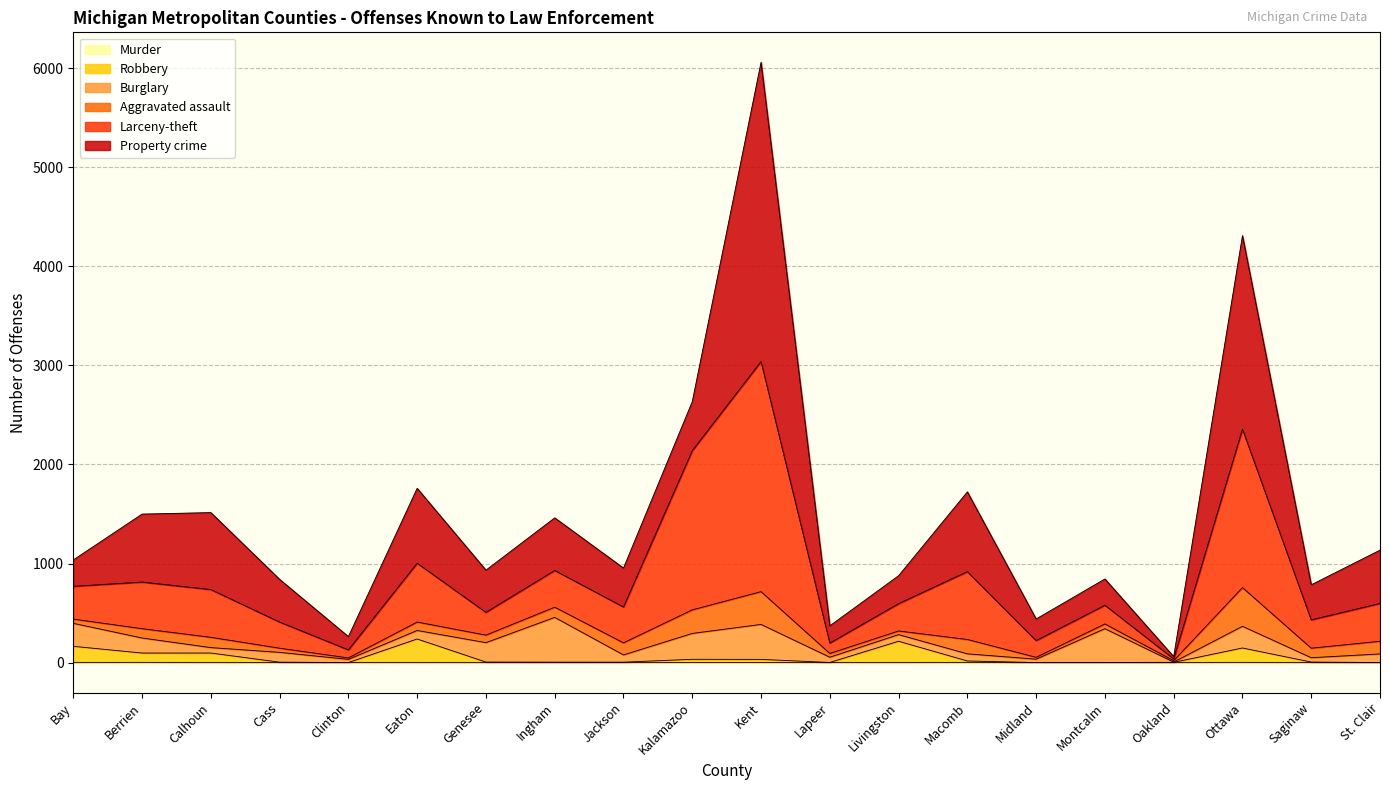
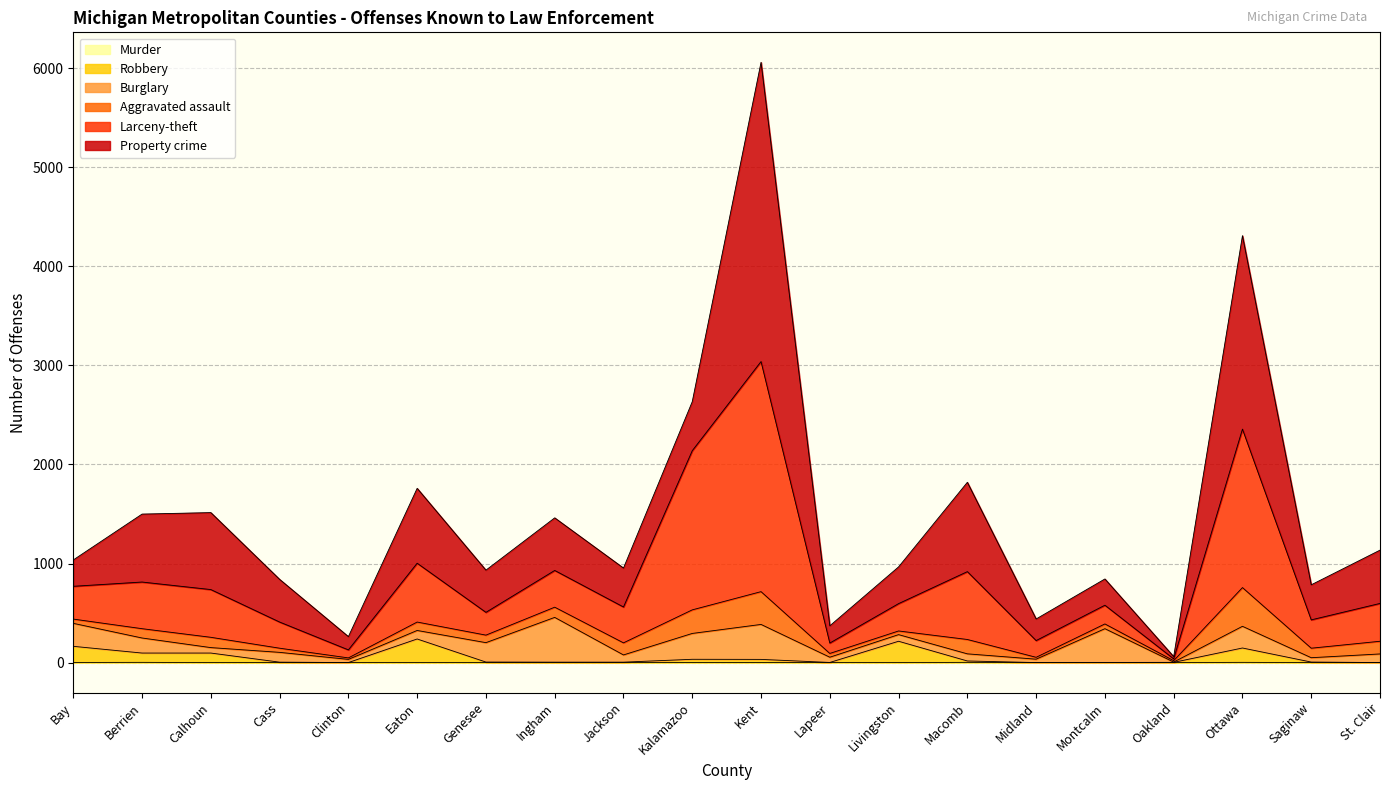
Property crime, Livingston: 300 -> 400
Property crime, Macomb: 800 -> 900
